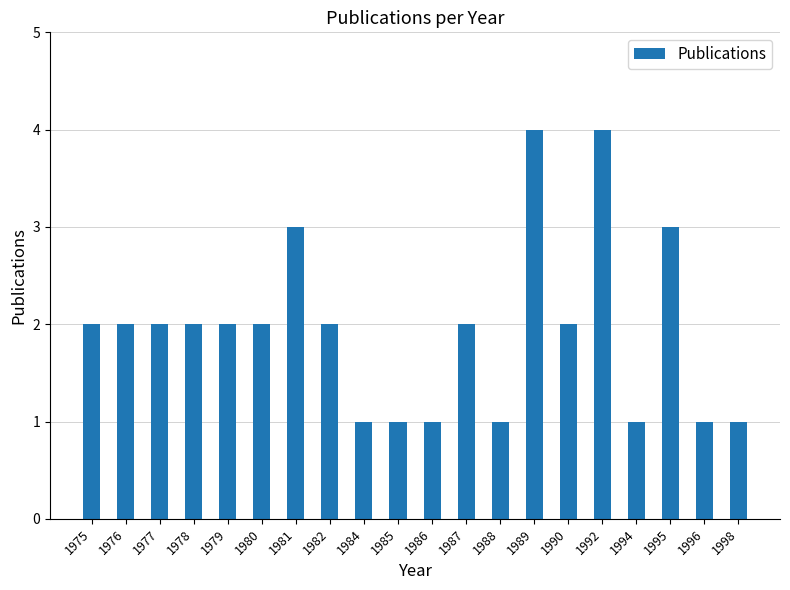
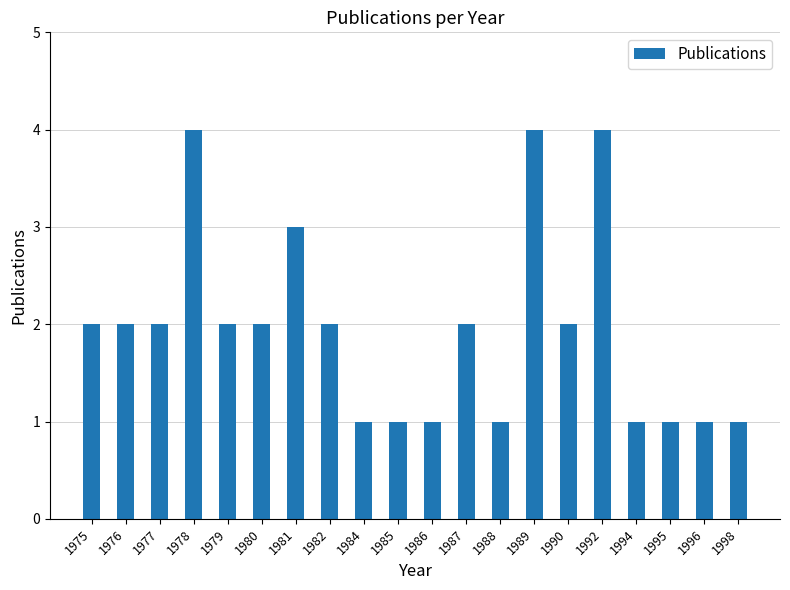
1978: 2 -> 4
1995: 3 -> 1
